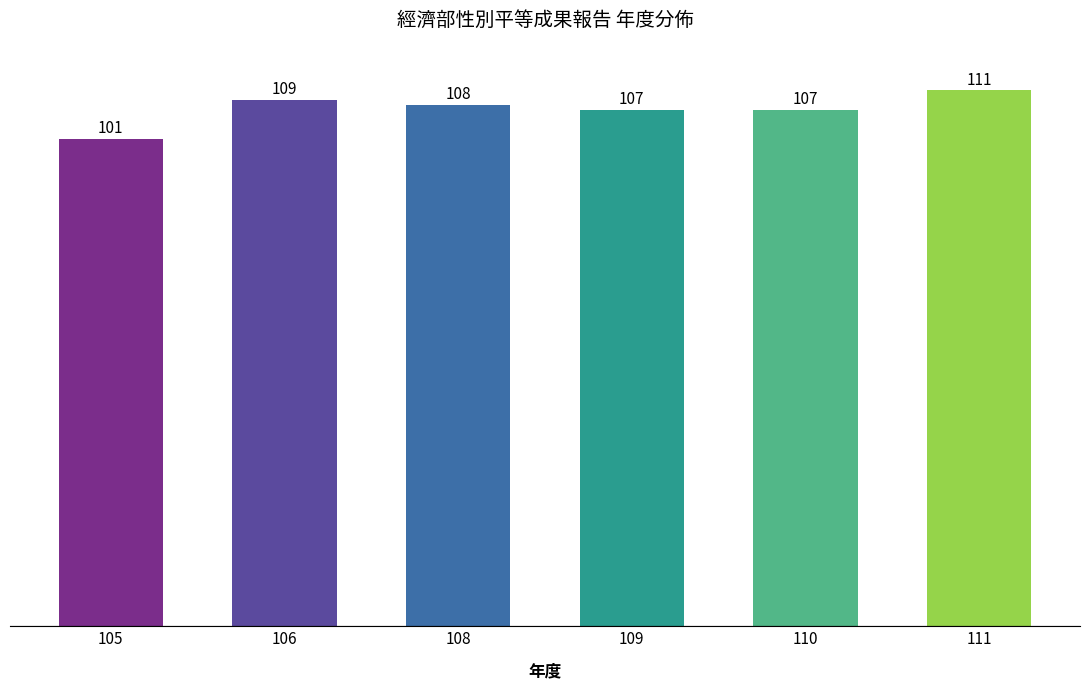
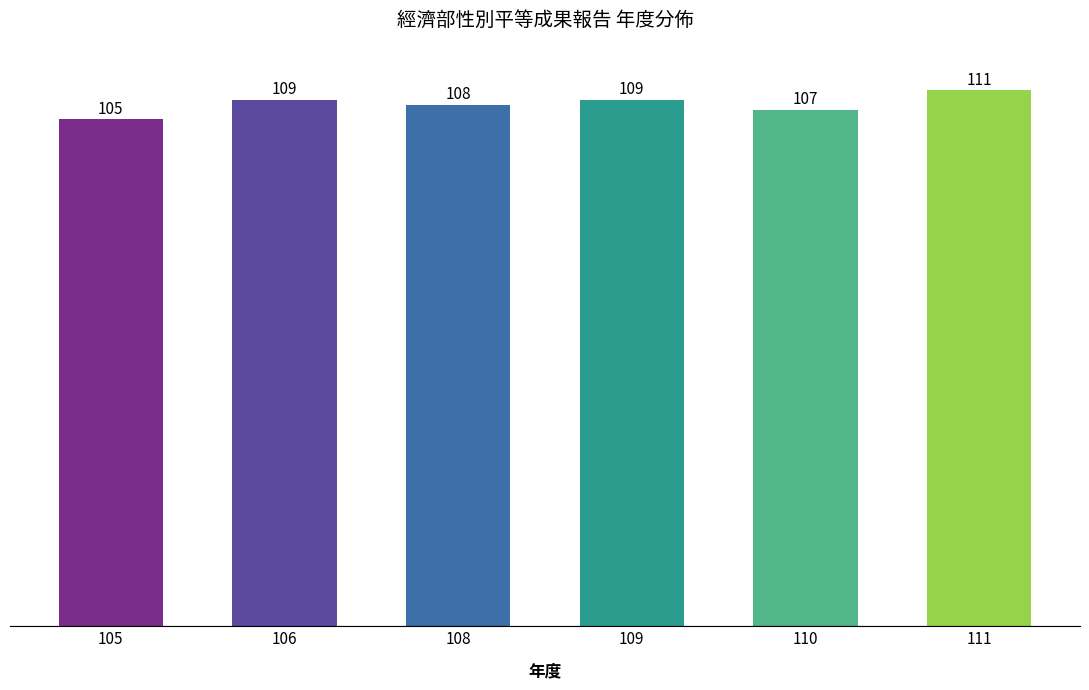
105: 101 -> 105
109: 107 -> 109
